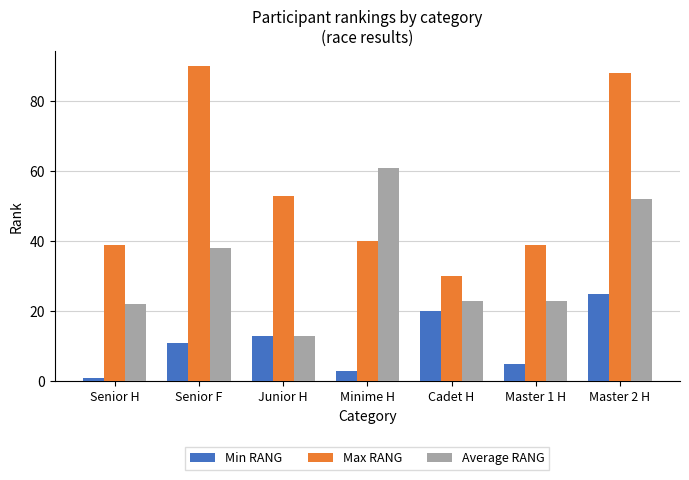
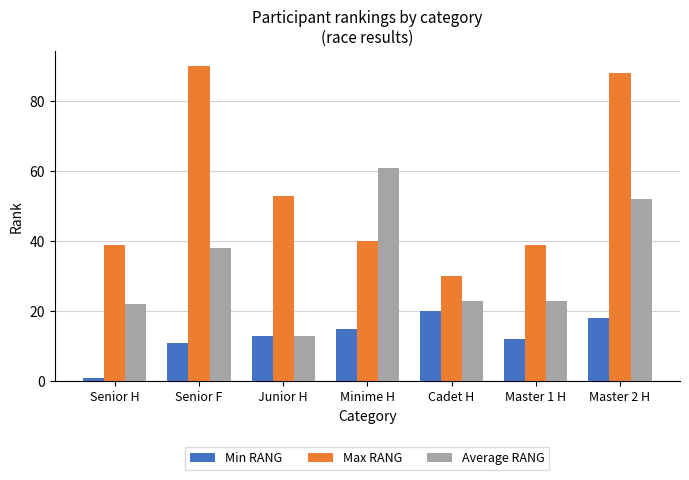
Min RANG, Minime H: 3 -> 15
Min RANG, Master 1 H: 5 -> 12
Min RANG, Master 2 H: 25 -> 18
